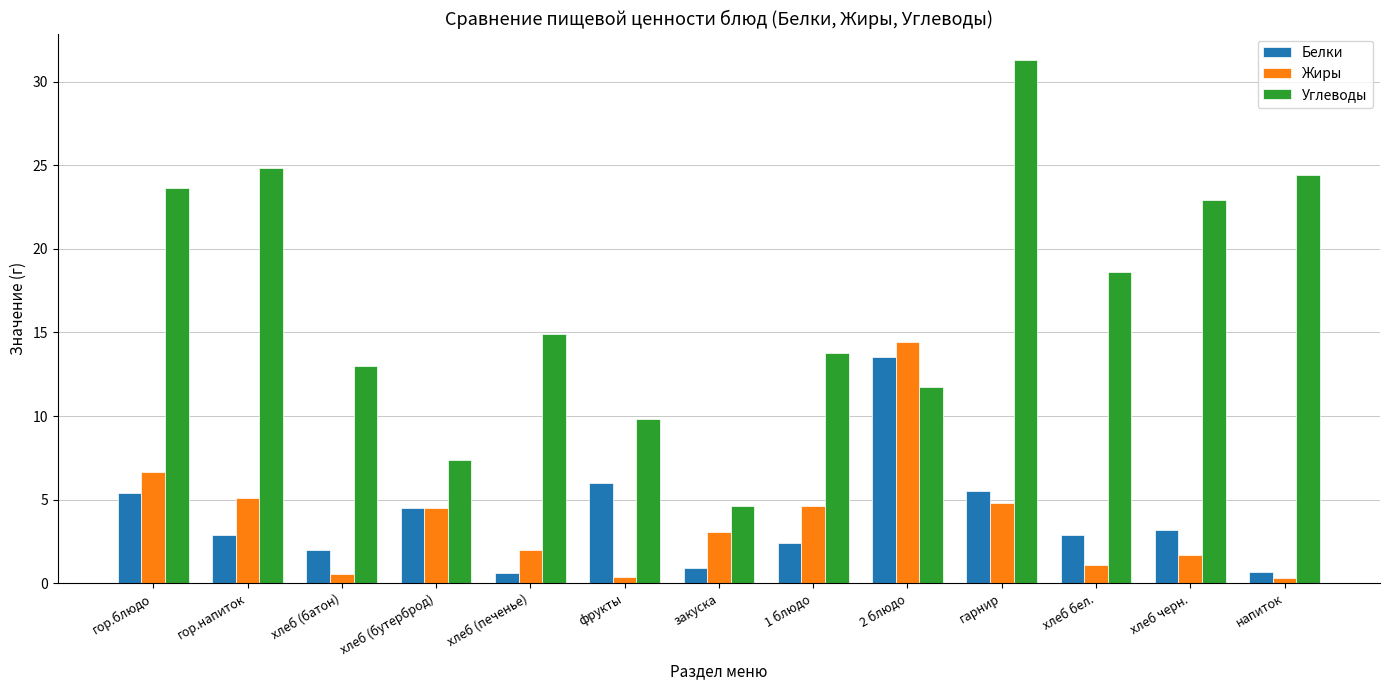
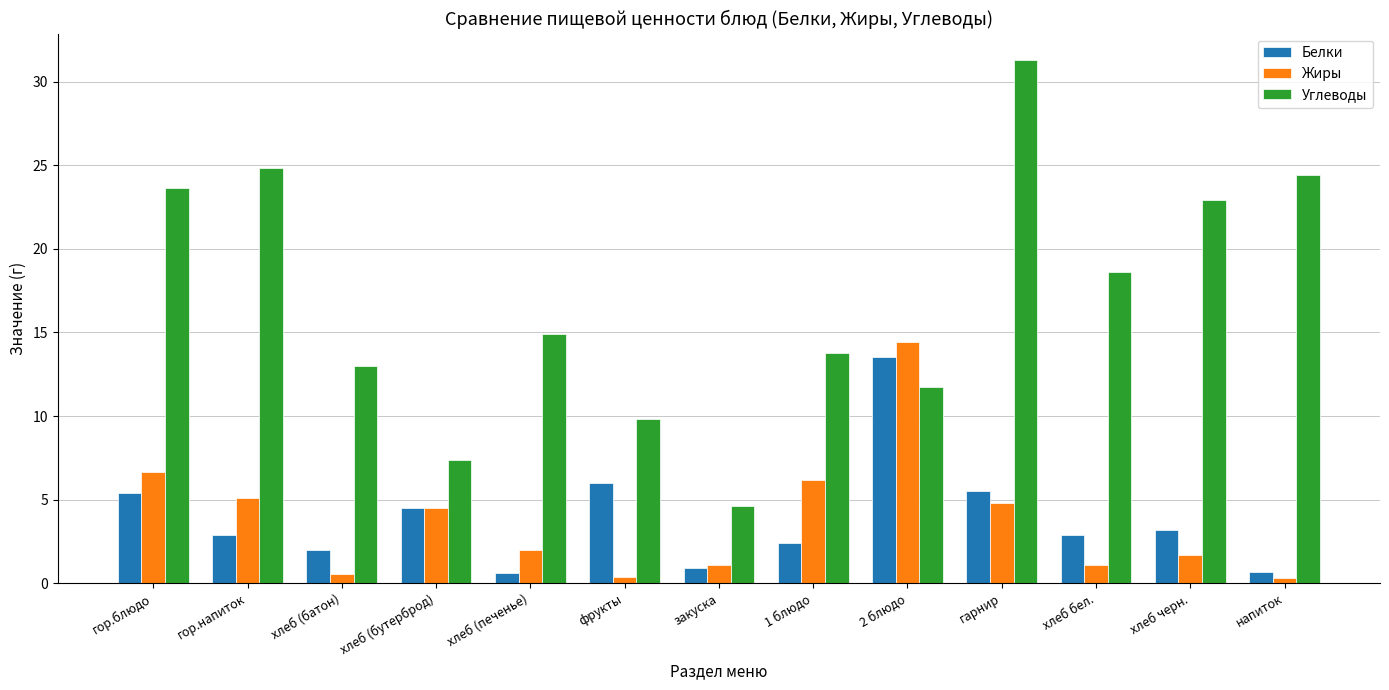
Жиры, закуска: 3.1 -> 1.1
Жиры, 1 блюдо: 4.6 -> 6.2
